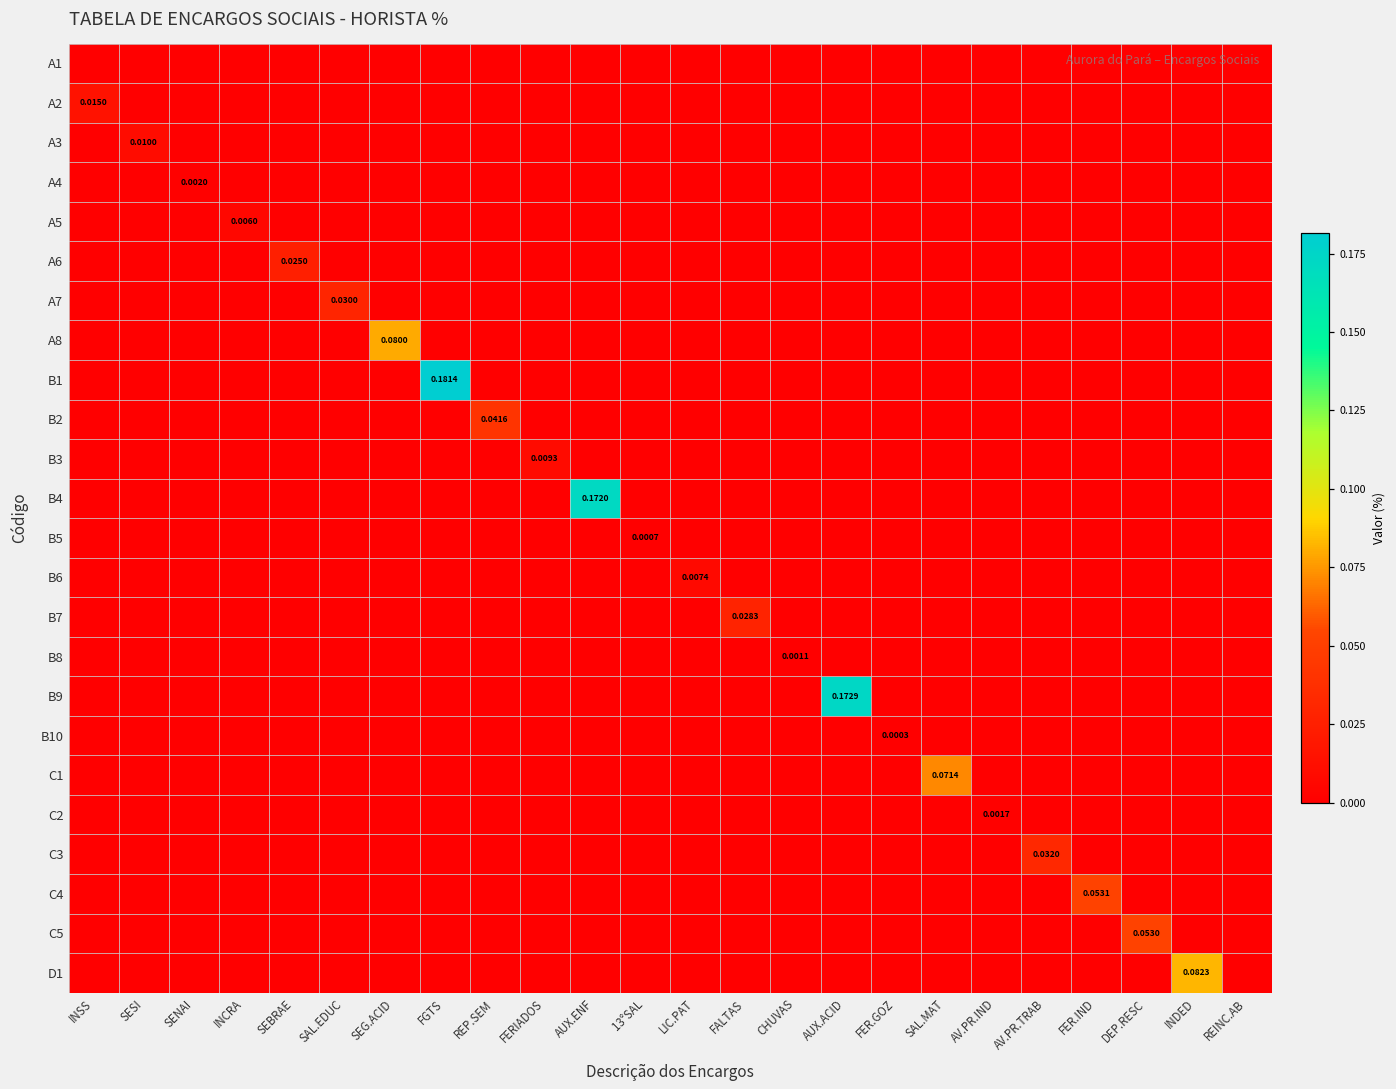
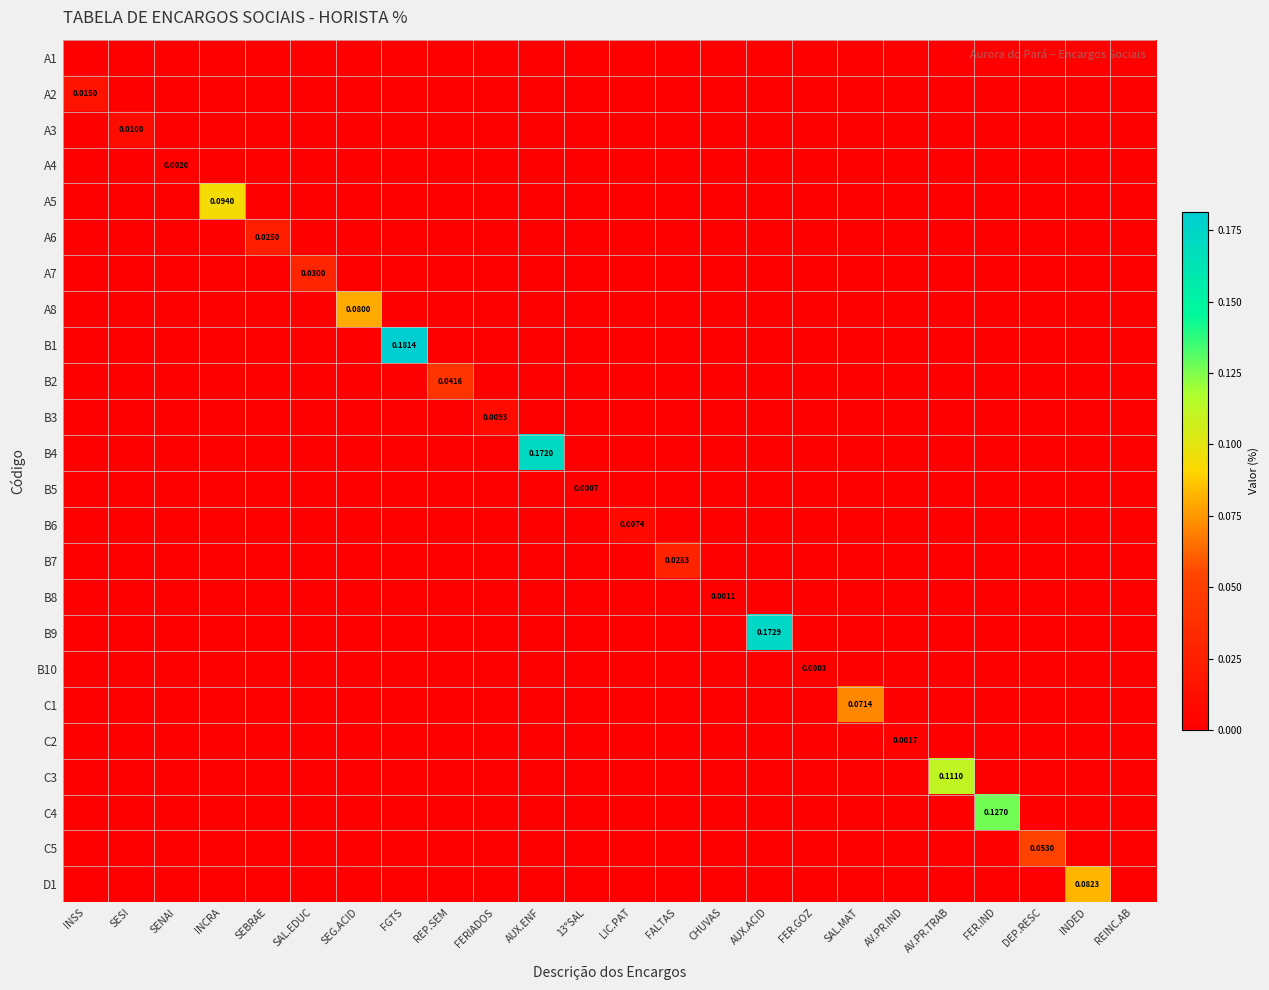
A5, INCRA: 0.0060 -> 0.0940
C3, AV.PR.TRAB: 0.0320 -> 0.1110
C4, FER.IND: 0.0531 -> 0.1270
